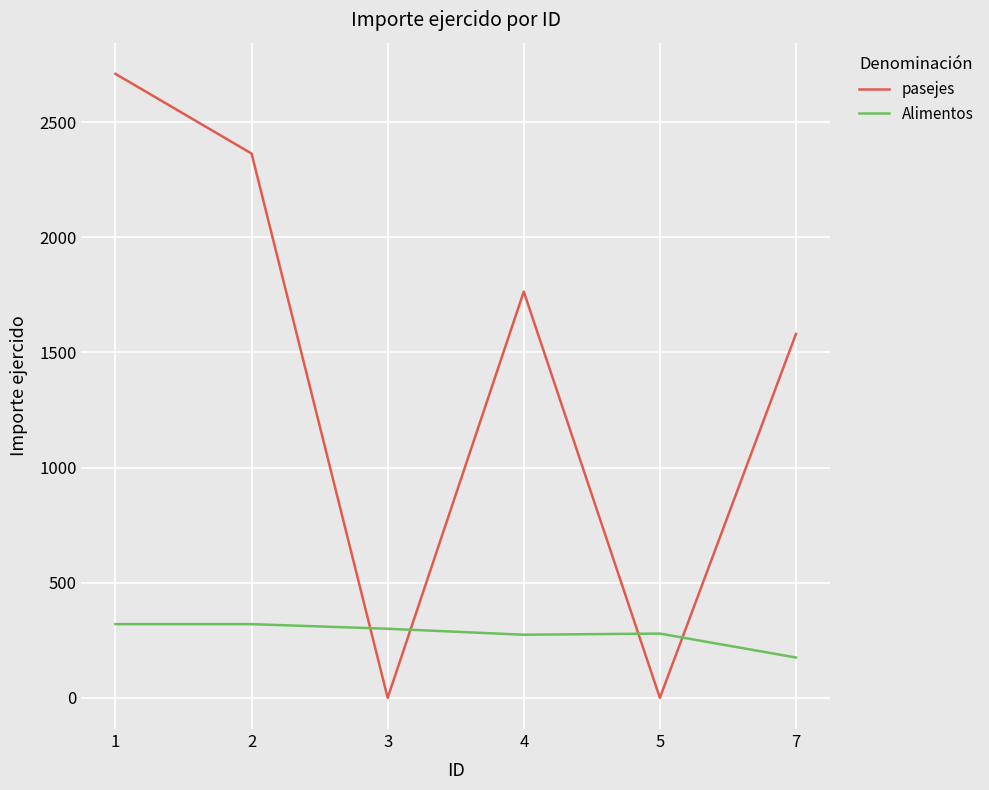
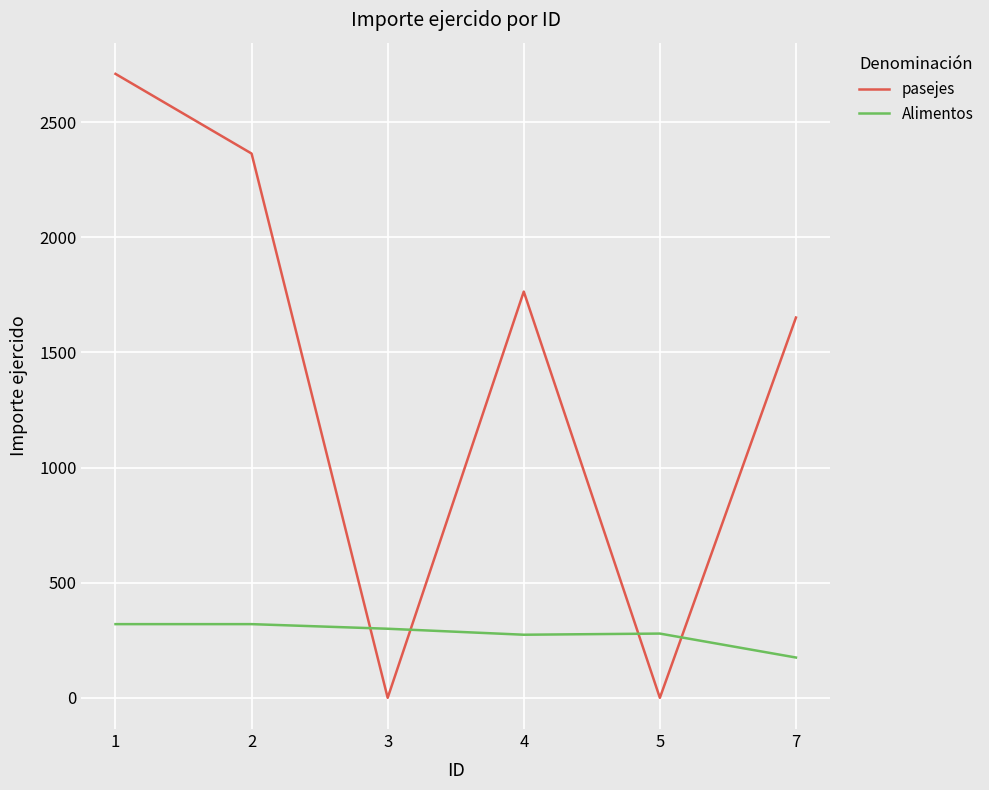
pasejes, 7: 1580 -> 1650
